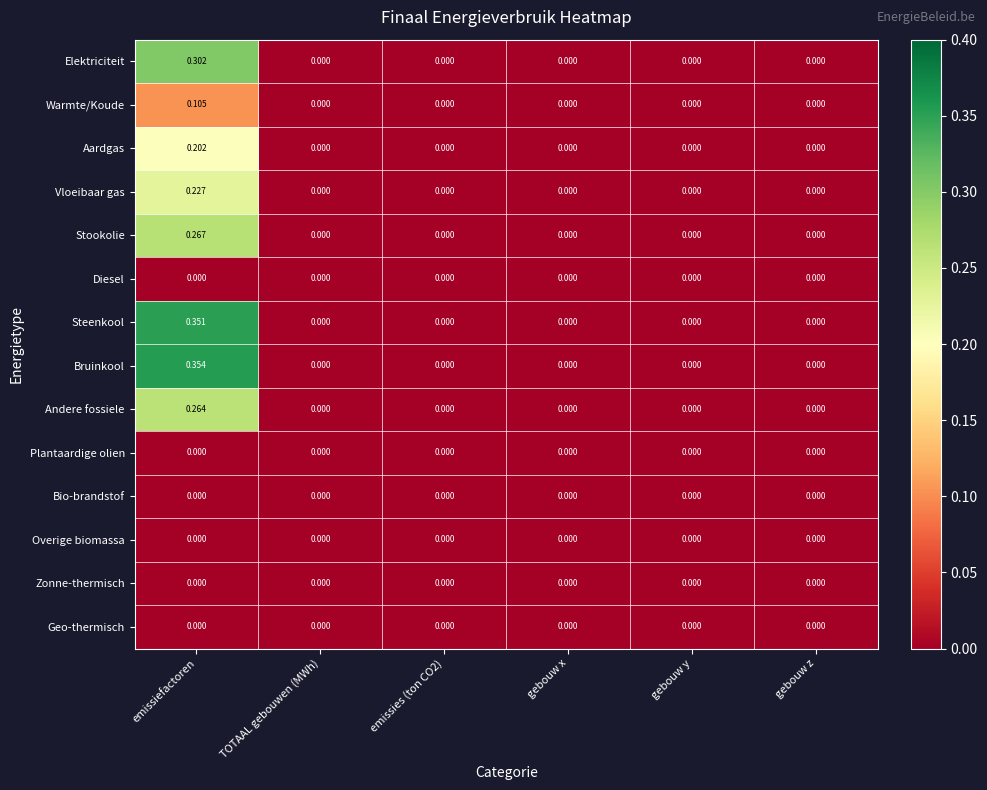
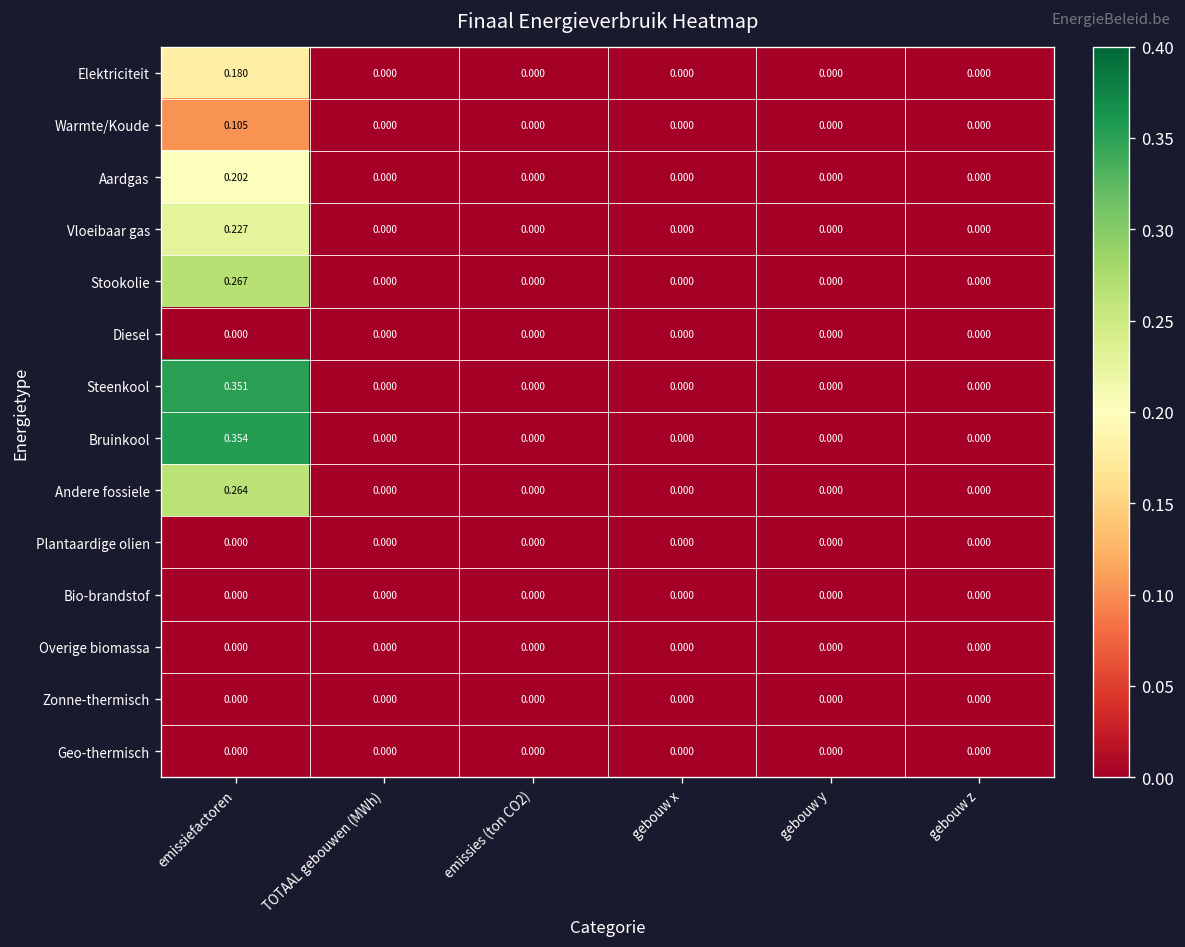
Elektriciteit, emissiefactoren: 0.302 -> 0.180
